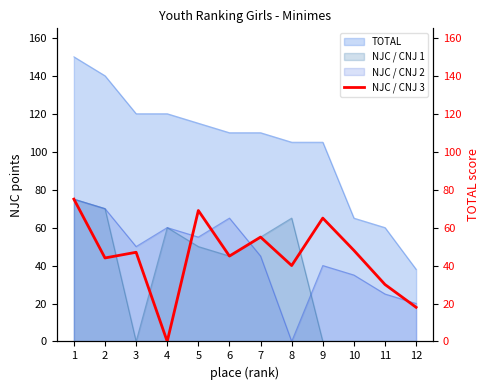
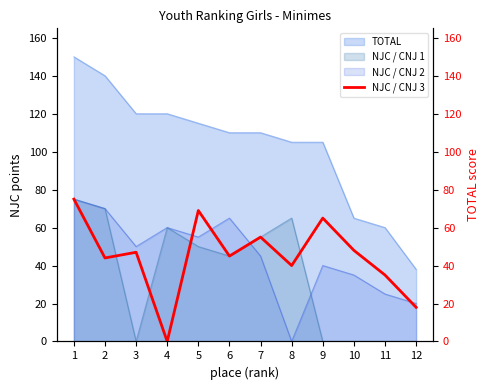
NJC / CNJ 3, 11: 30 -> 35
